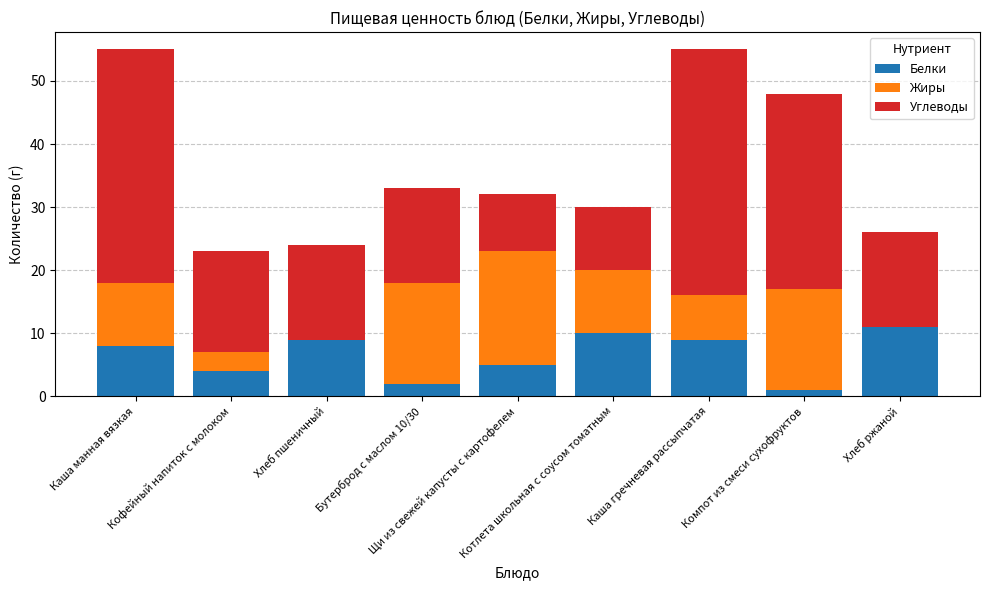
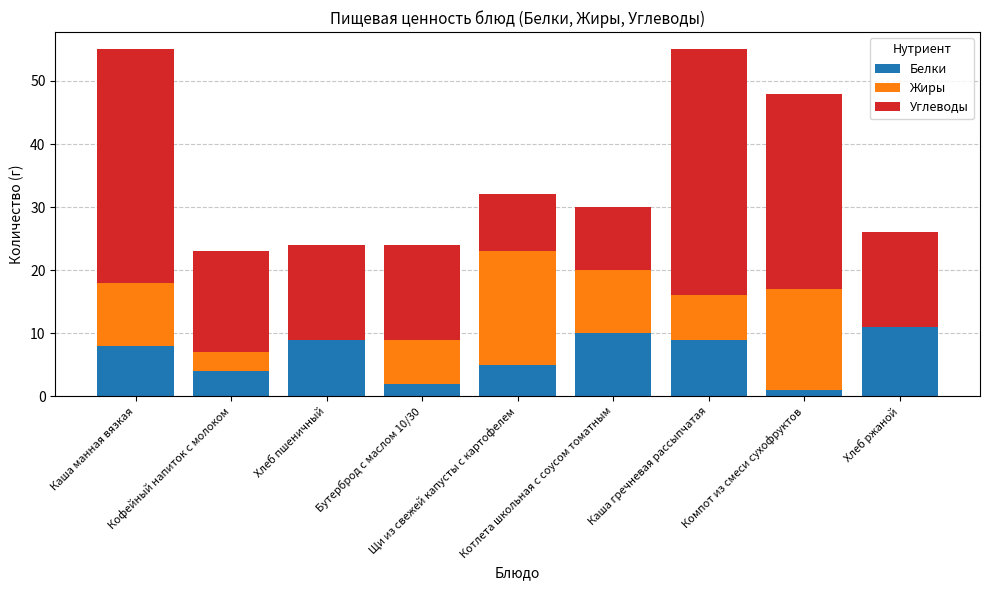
Жиры, Бутерброд с маслом 10/30: 16 -> 7
